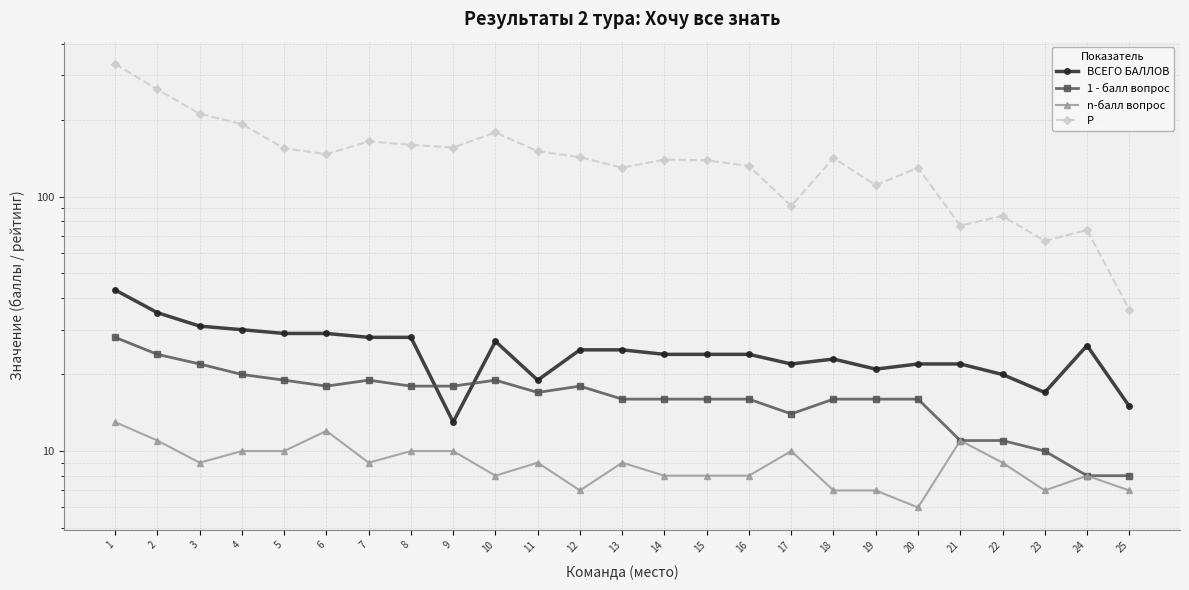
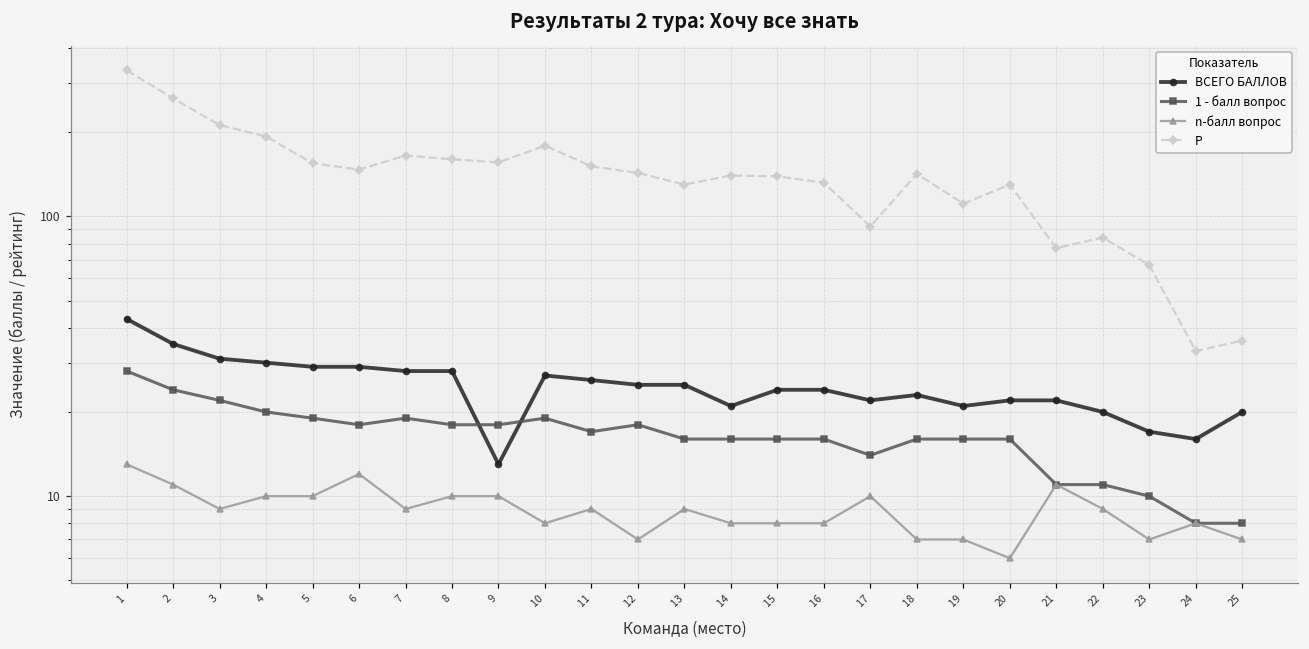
ВСЕГО БАЛЛОВ, 11: 19 -> 26
ВСЕГО БАЛЛОВ, 14: 24 -> 21
ВСЕГО БАЛЛОВ, 24: 26 -> 16
Р, 24: 74 -> 33
ВСЕГО БАЛЛОВ, 25: 15 -> 20
